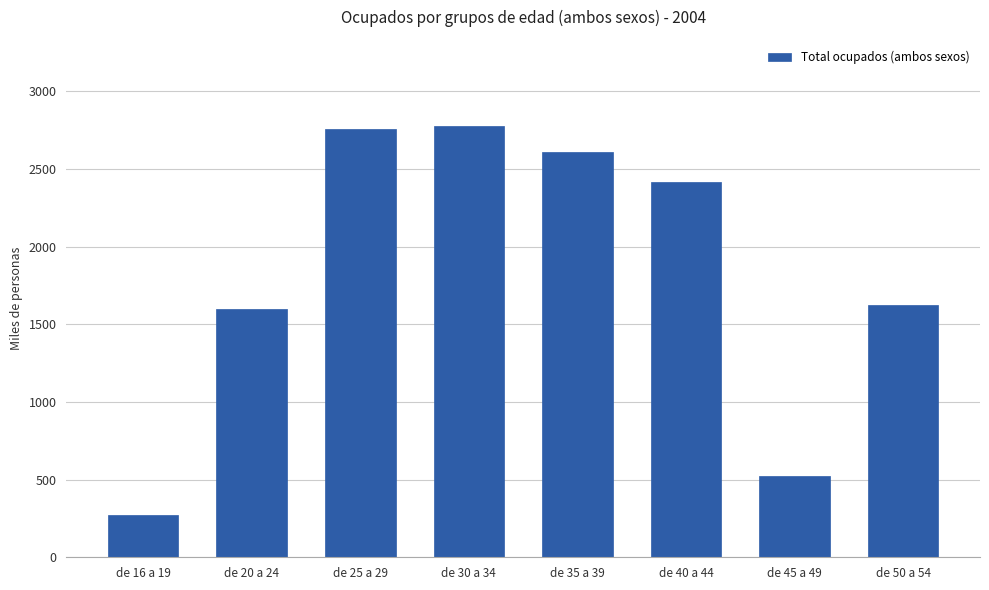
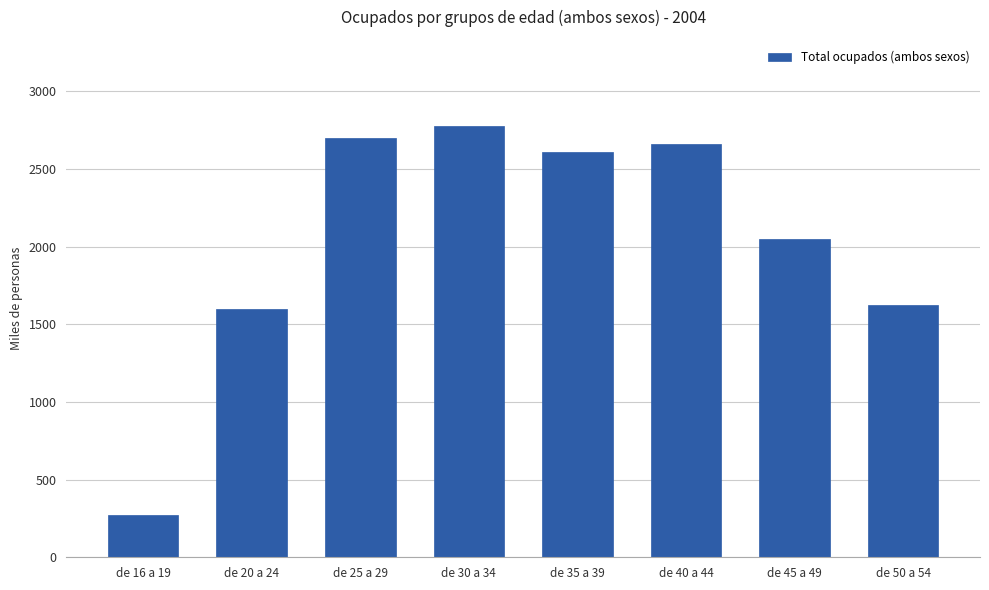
de 25 a 29: 2760 -> 2700
de 40 a 44: 2420 -> 2660
de 45 a 49: 520 -> 2050
